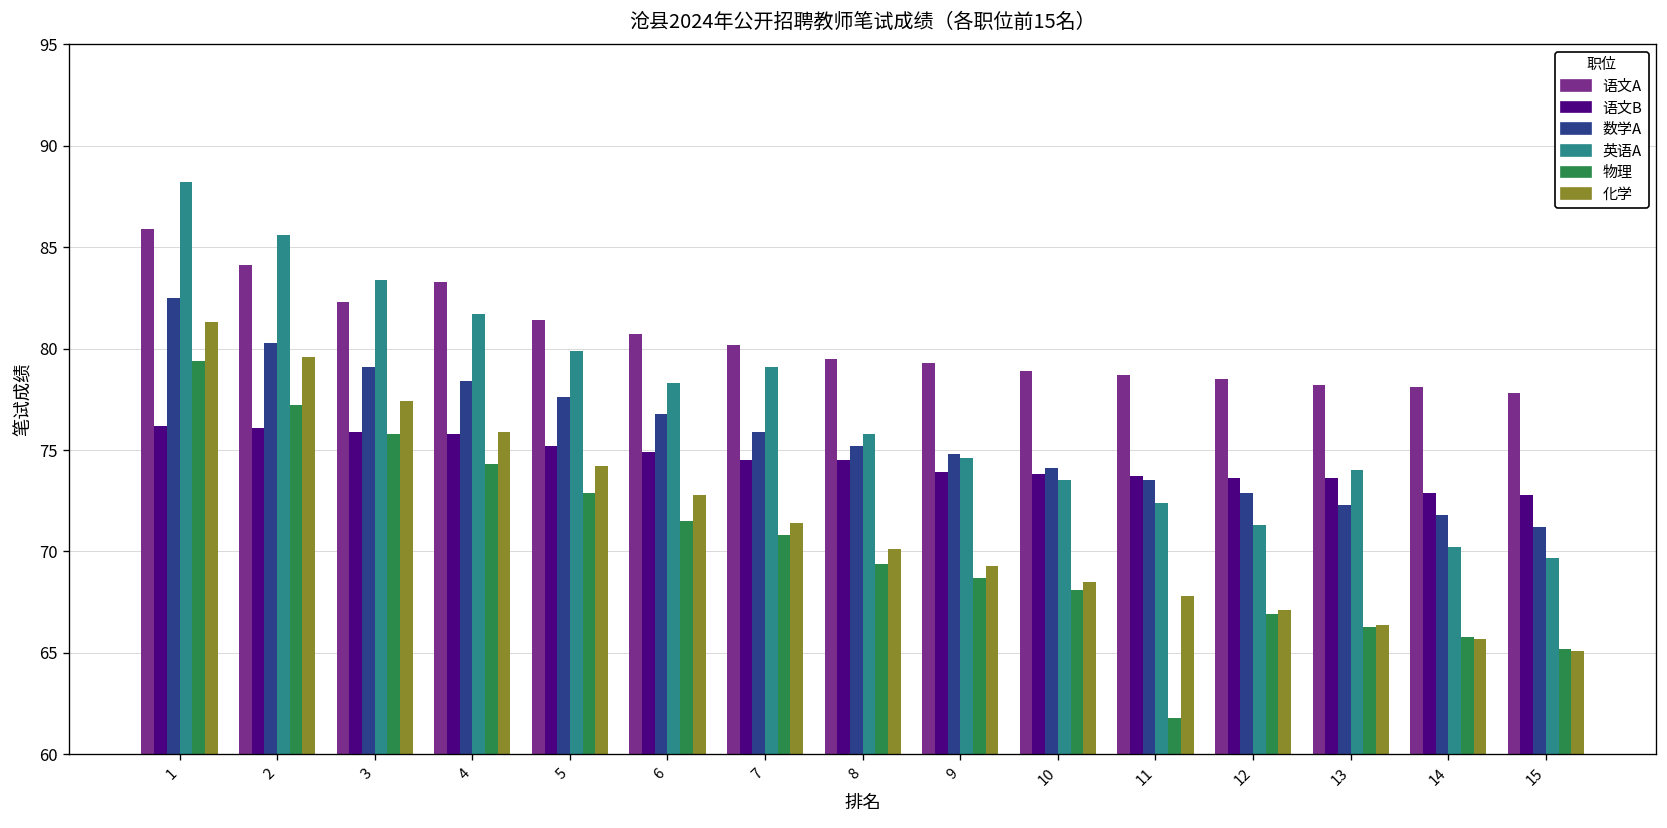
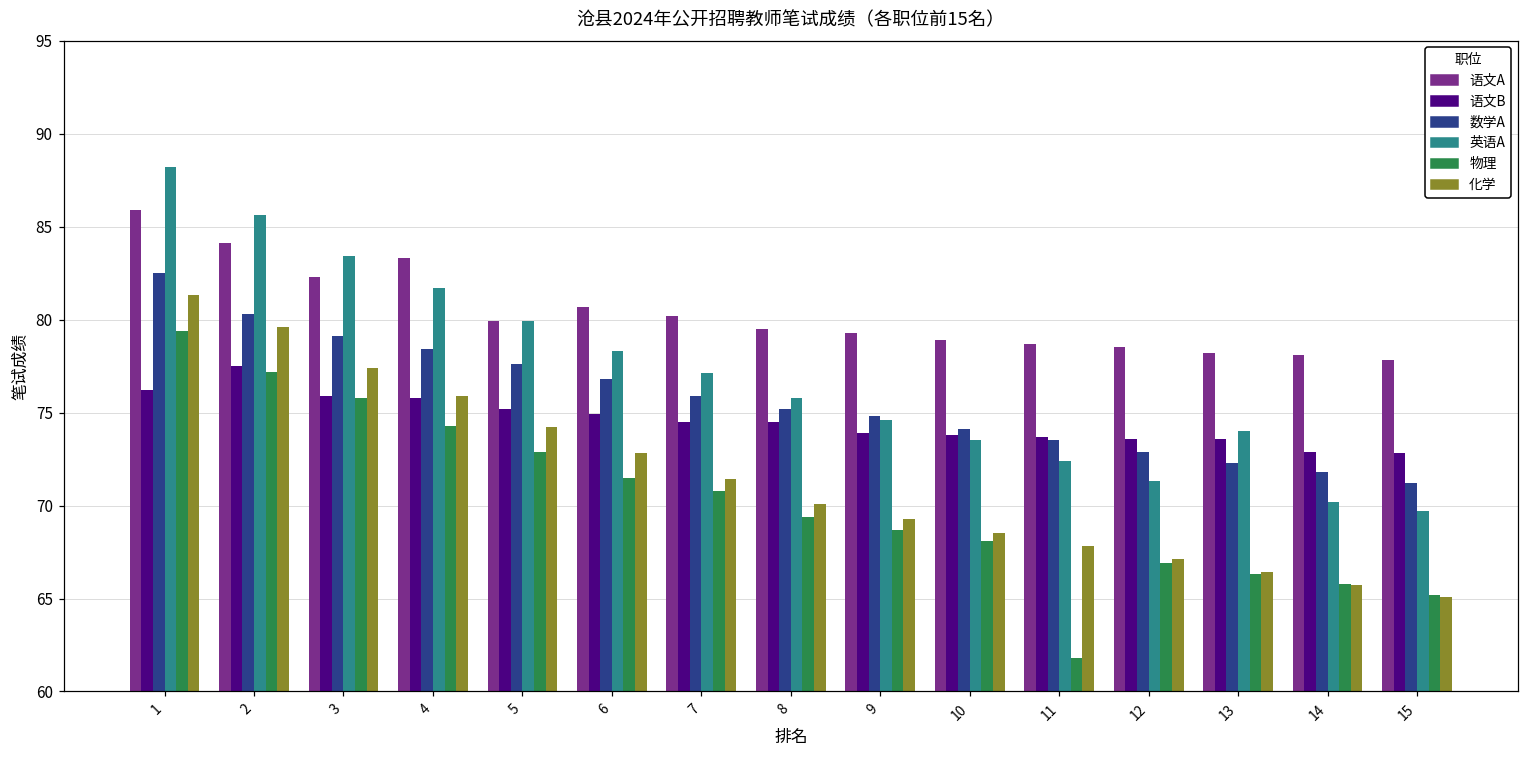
语文B, 2: 76.1 -> 77.5
语文A, 5: 81.4 -> 79.9
英语A, 7: 79.1 -> 77.1
